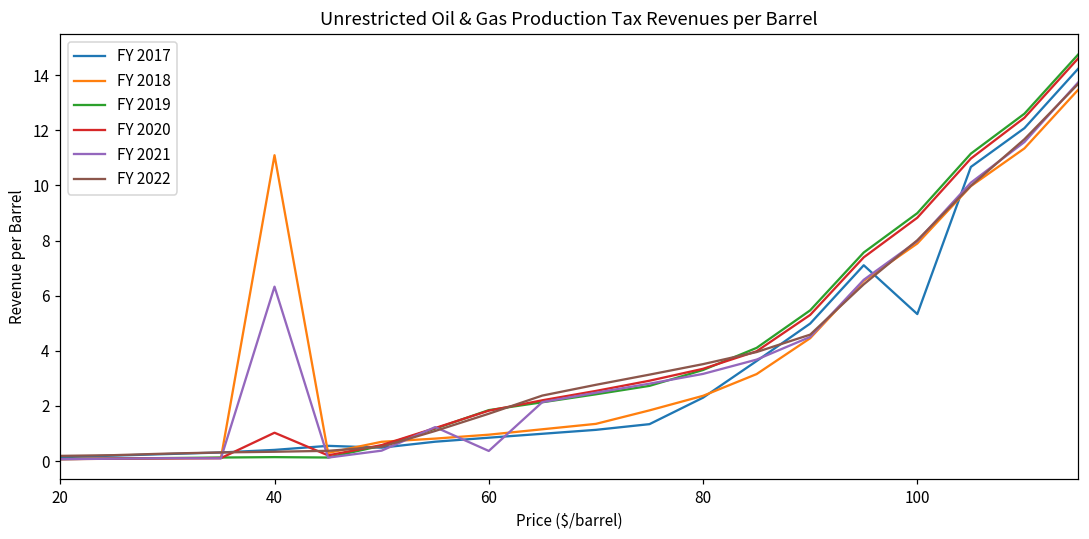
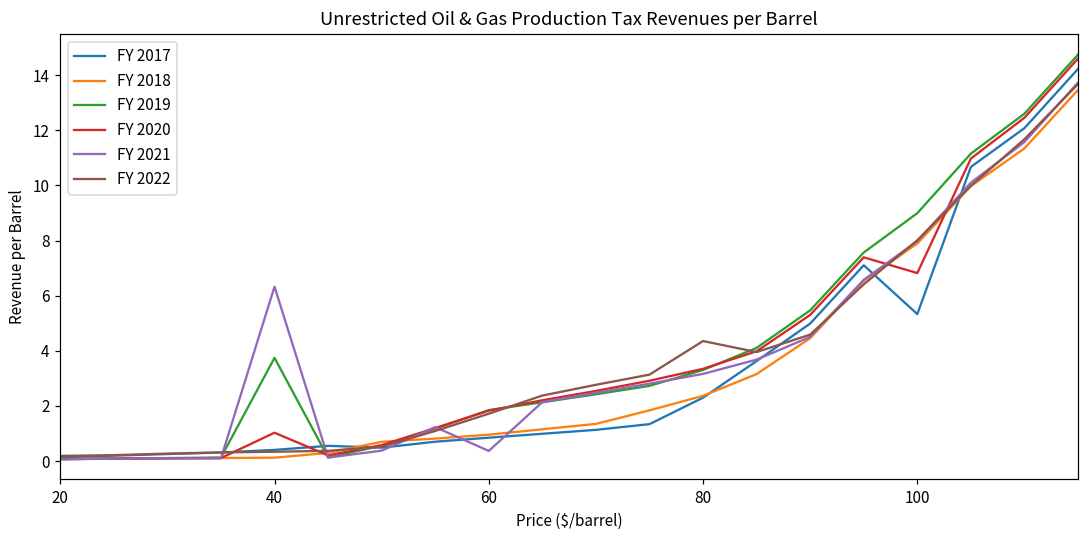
FY 2018, 40: 11.1 -> 0.1
FY 2019, 40: 0.1 -> 3.7
FY 2022, 80: 3.5 -> 4.4
FY 2020, 100: 8.8 -> 6.8
